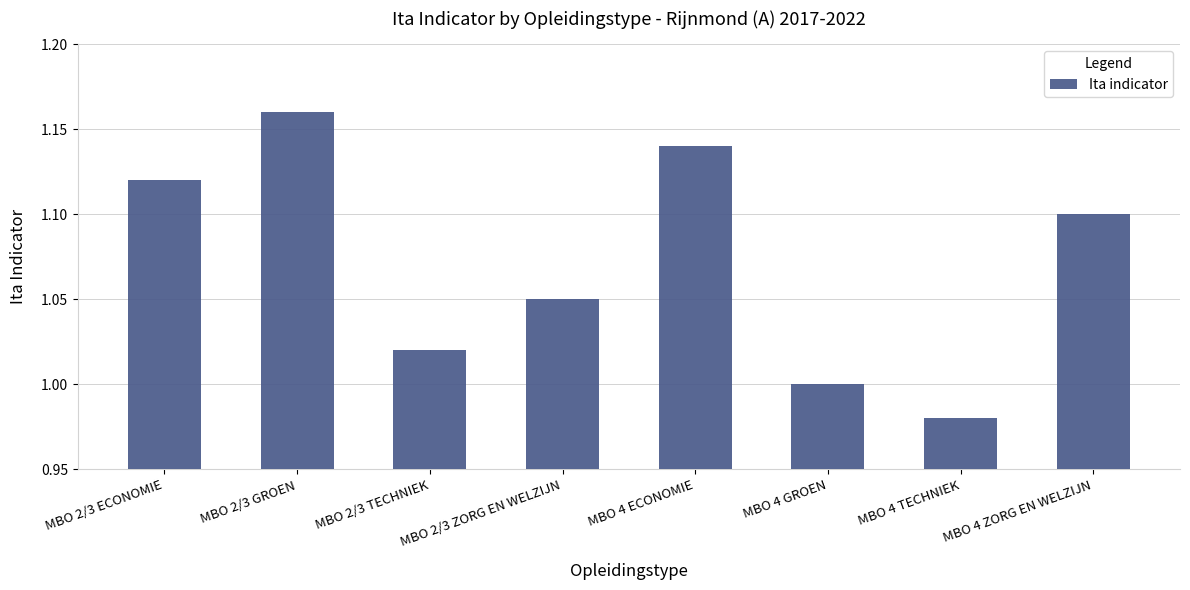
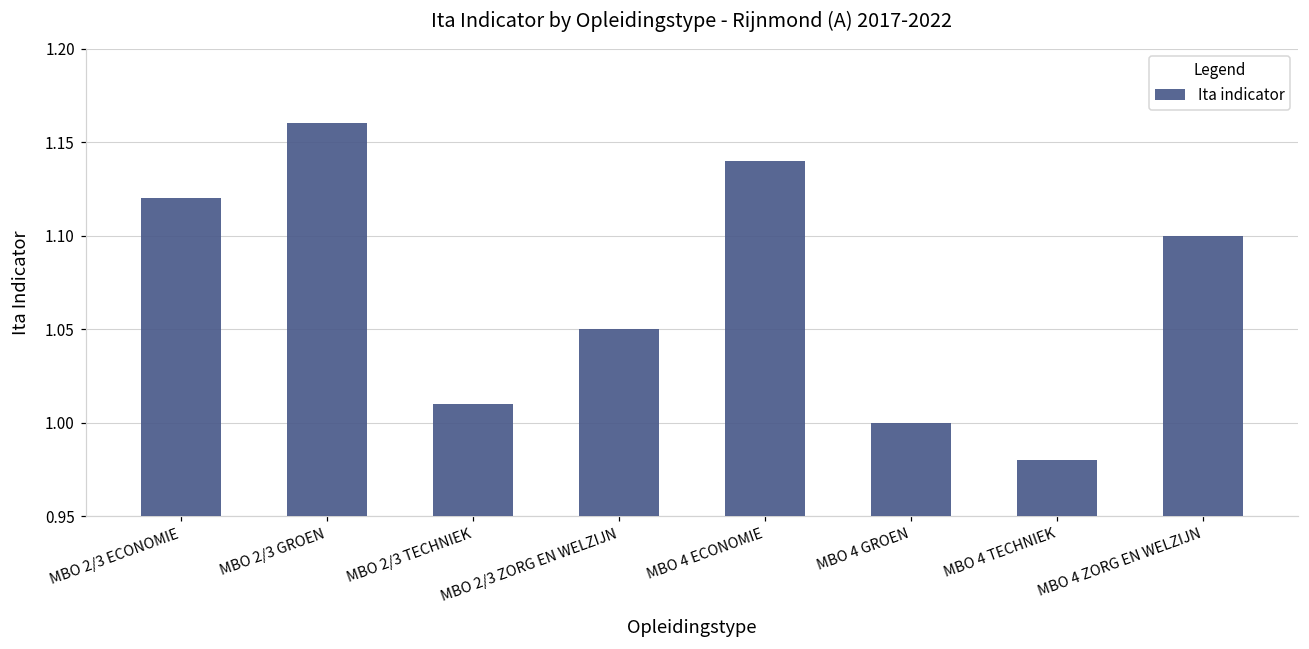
MBO 2/3 TECHNIEK: 1.02 -> 1.01
